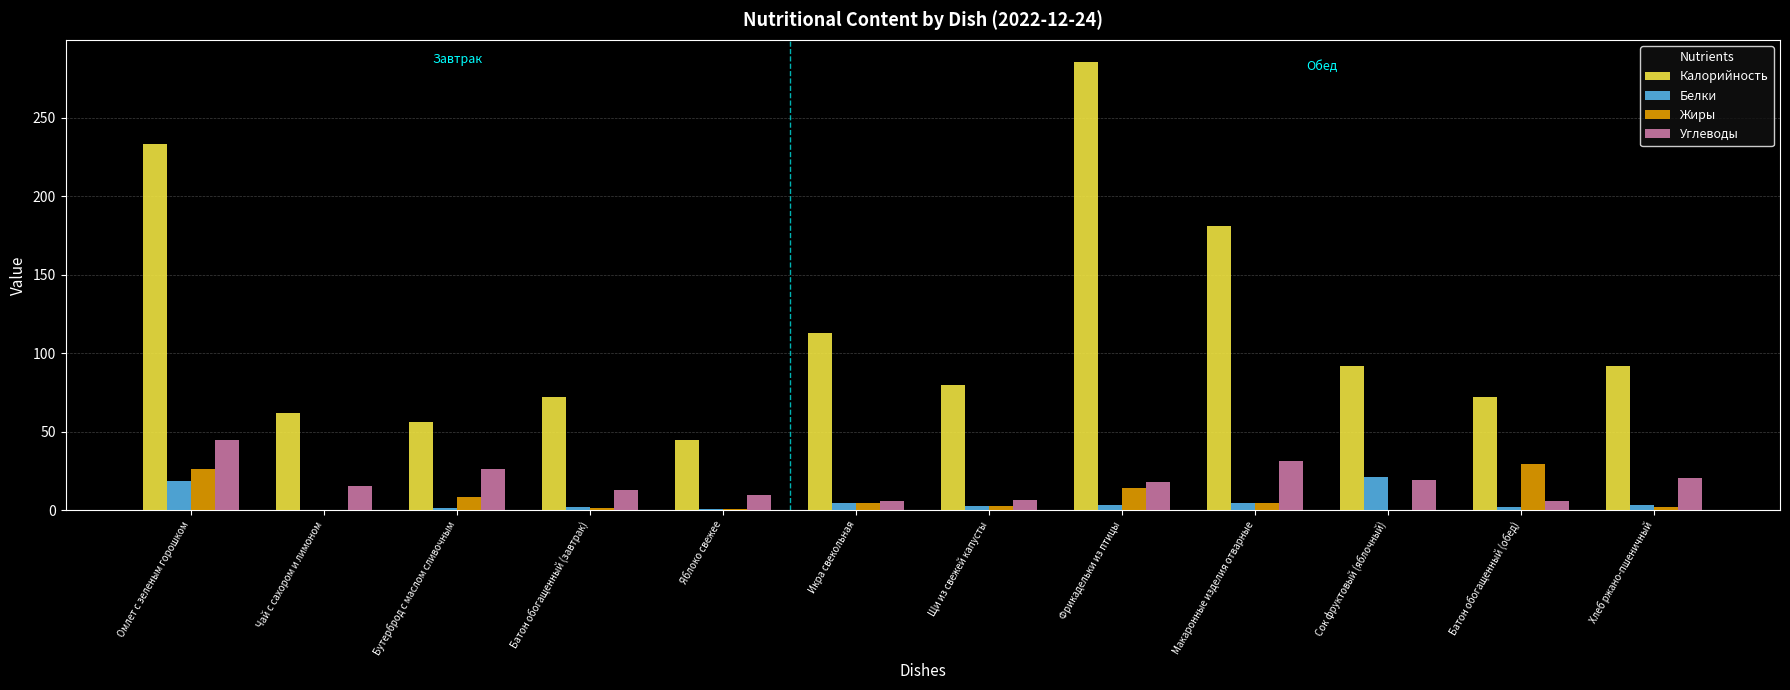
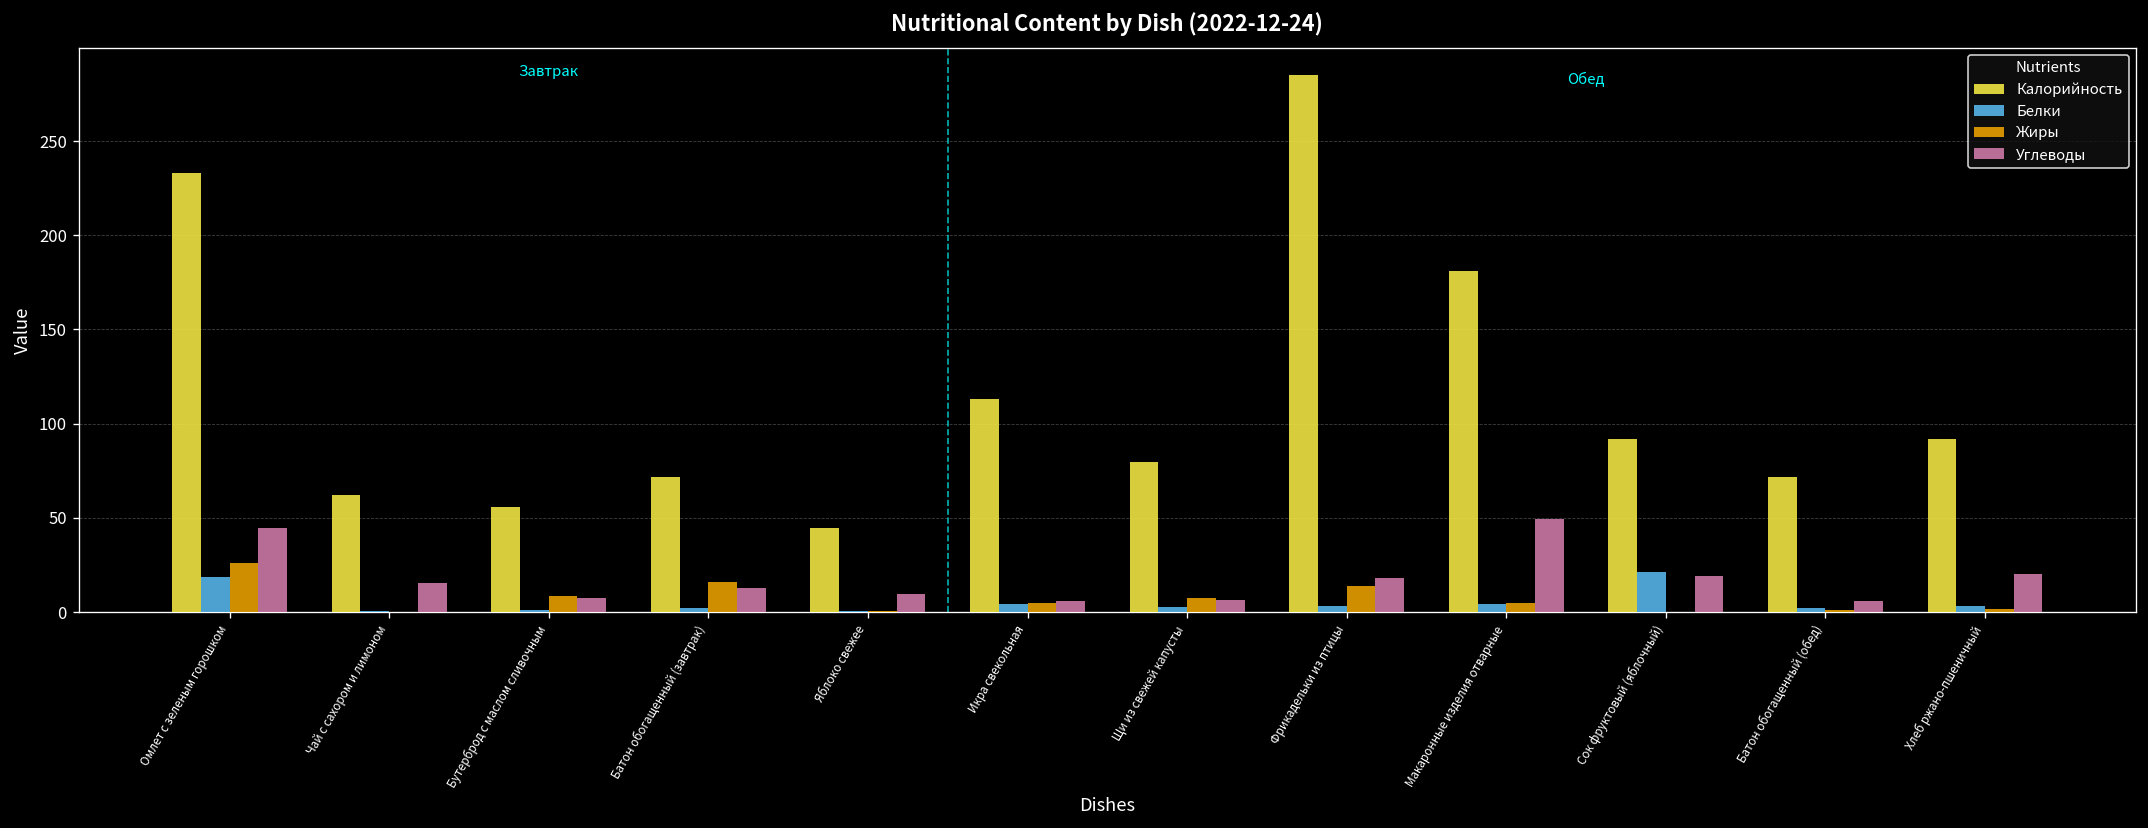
Углеводы, Бутерброд с маслом сливочным: 26 -> 8
Жиры, Батон обогащенный (завтрак): 1 -> 16
Жиры, Щи из свежей капусты: 2 -> 8
Углеводы, Макаронные изделия отварные: 31 -> 49
Жиры, Батон обогащенный (обед): 29 -> 1
